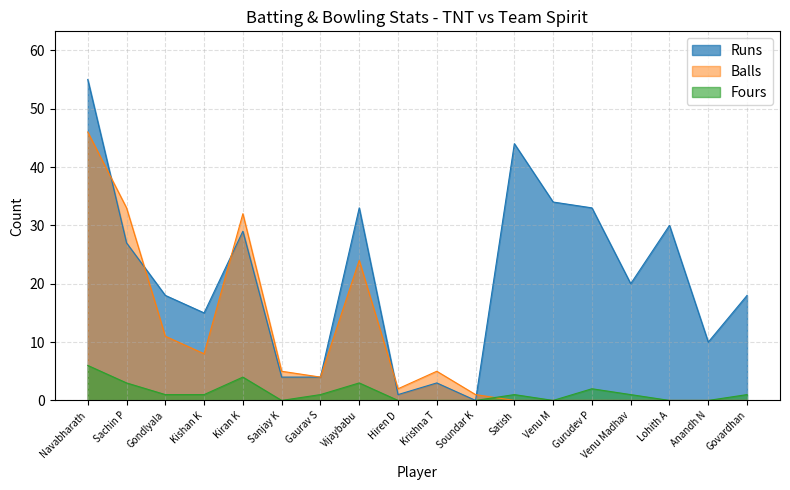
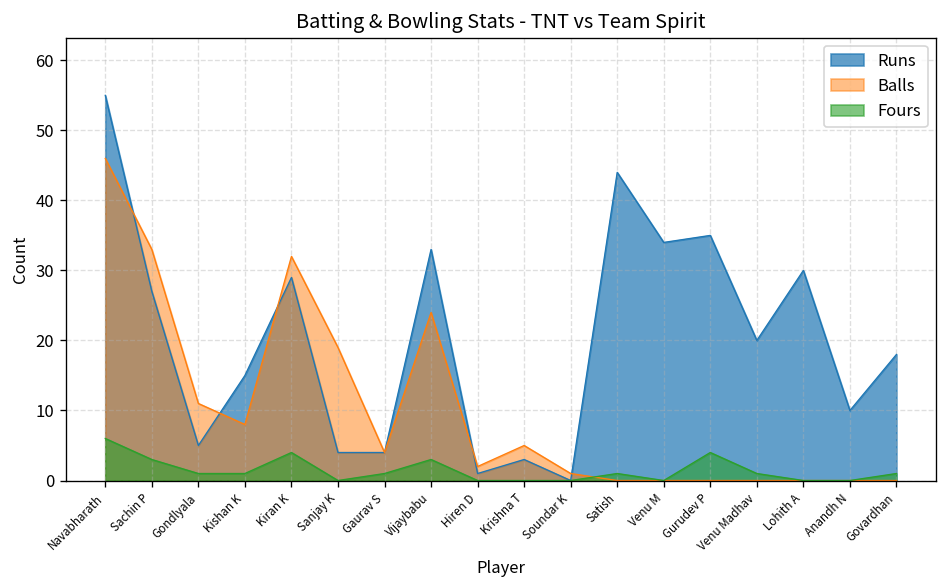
Runs, Gondlyala: 18 -> 5
Balls, Sanjay K: 5 -> 19
Runs, Gurudev P: 33 -> 35
Fours, Gurudev P: 2 -> 4
